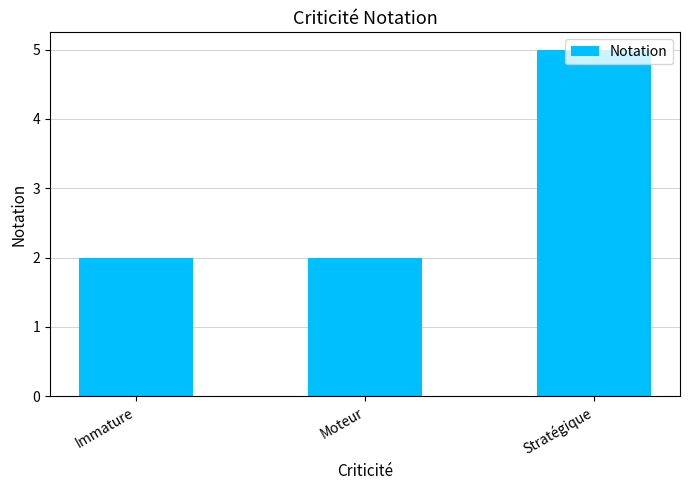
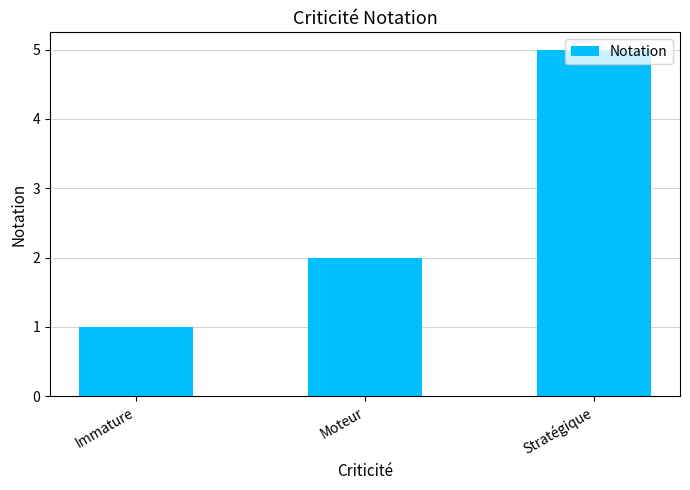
Immature: 2 -> 1
